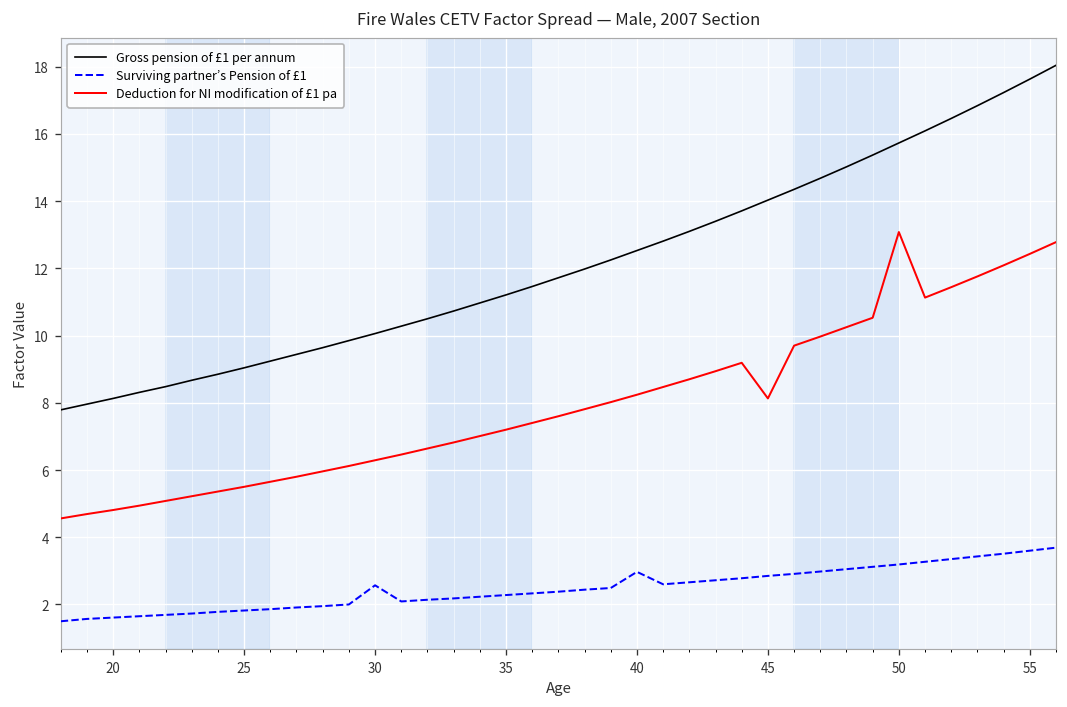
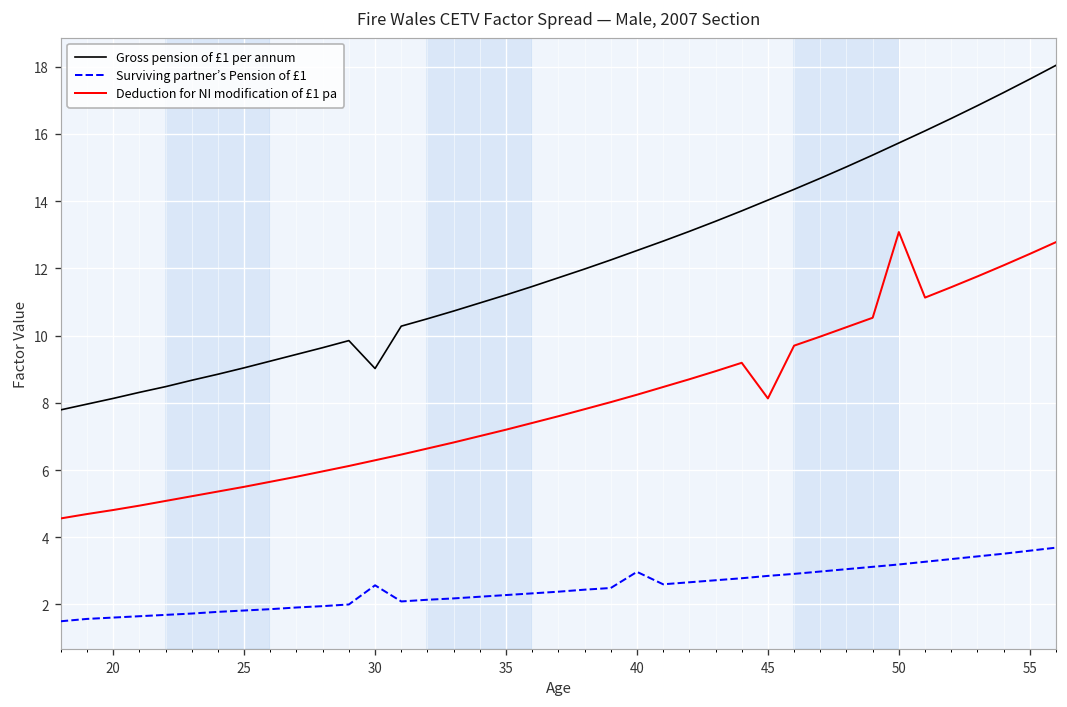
Gross pension of £1 per annum, 30: 10.1 -> 9.0
